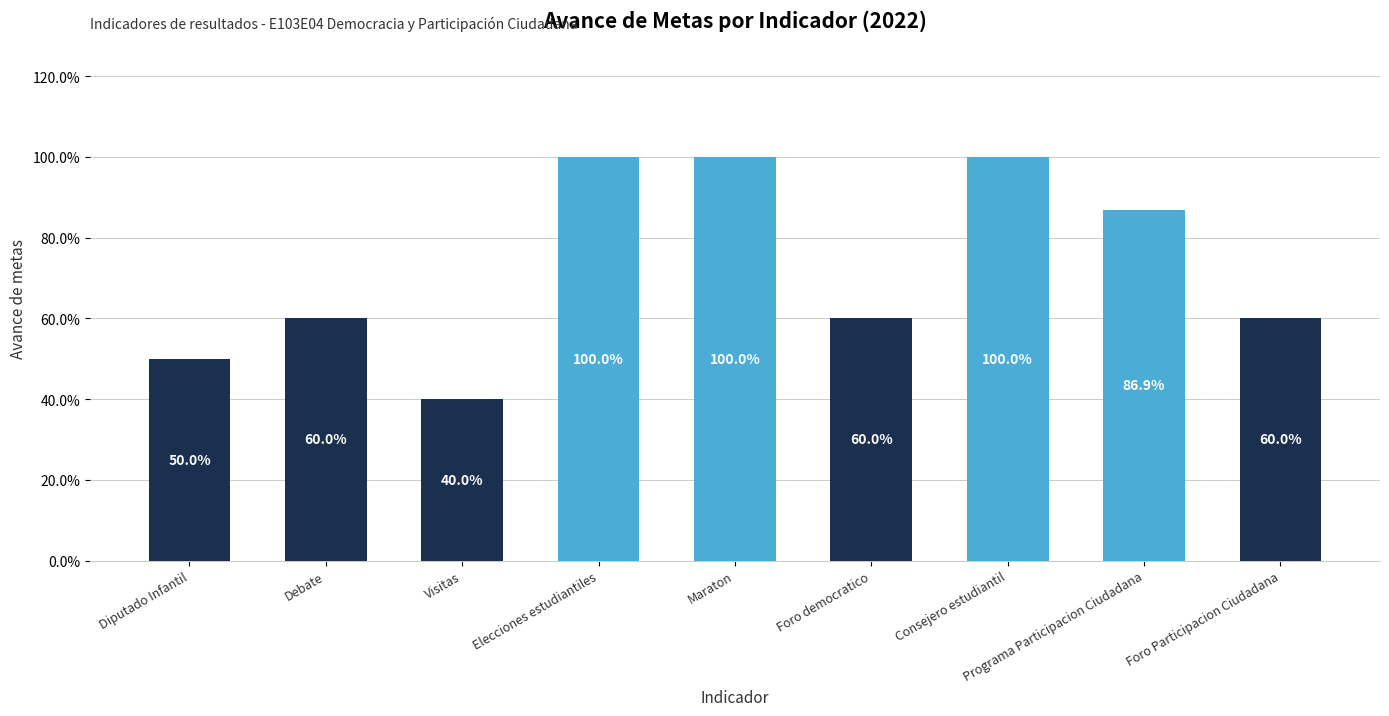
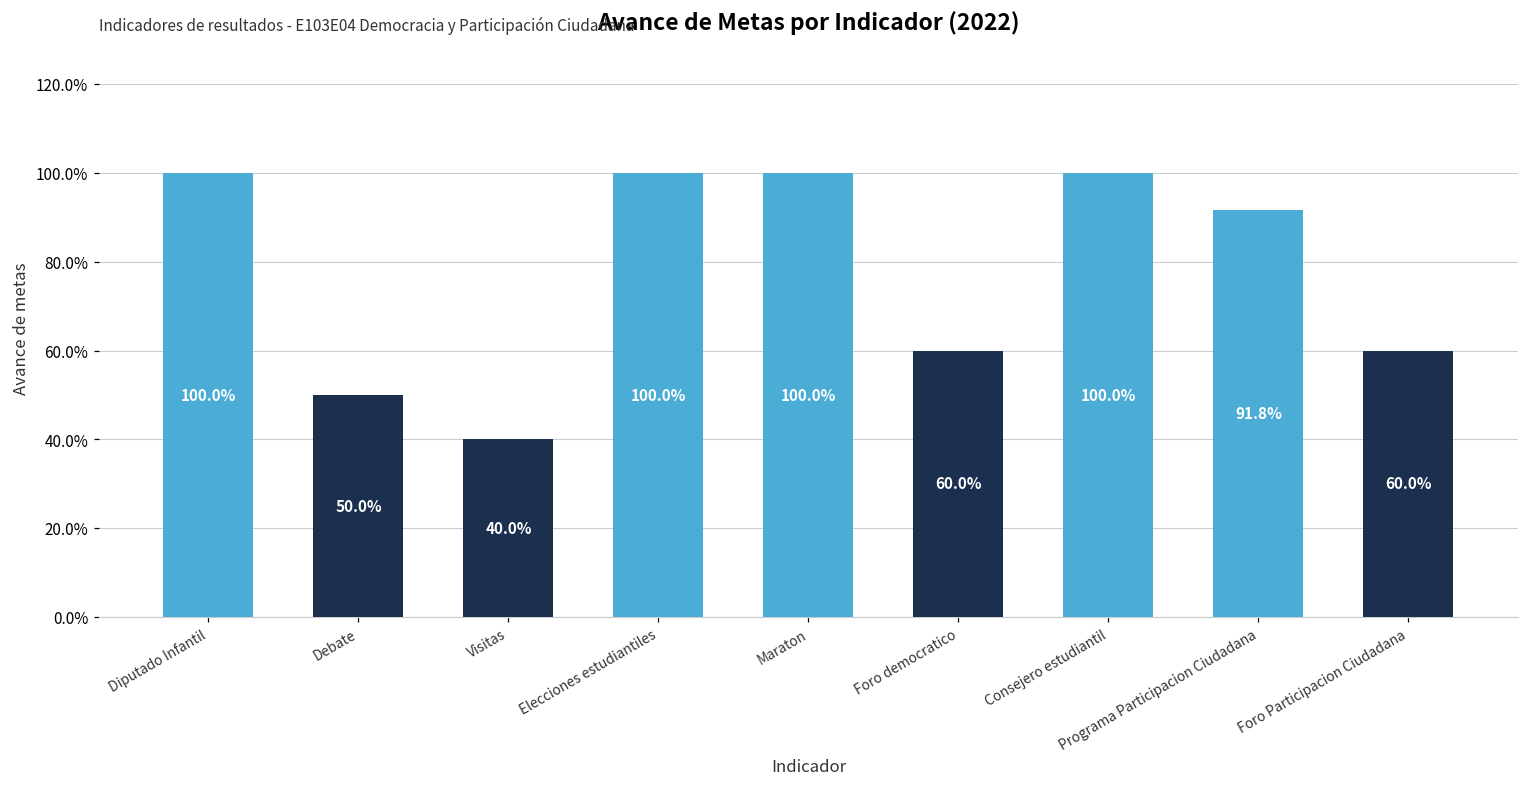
Diputado Infantil: 50.0% -> 100.0%
Debate: 60.0% -> 50.0%
Programa Participacion Ciudadana: 86.9% -> 91.8%
